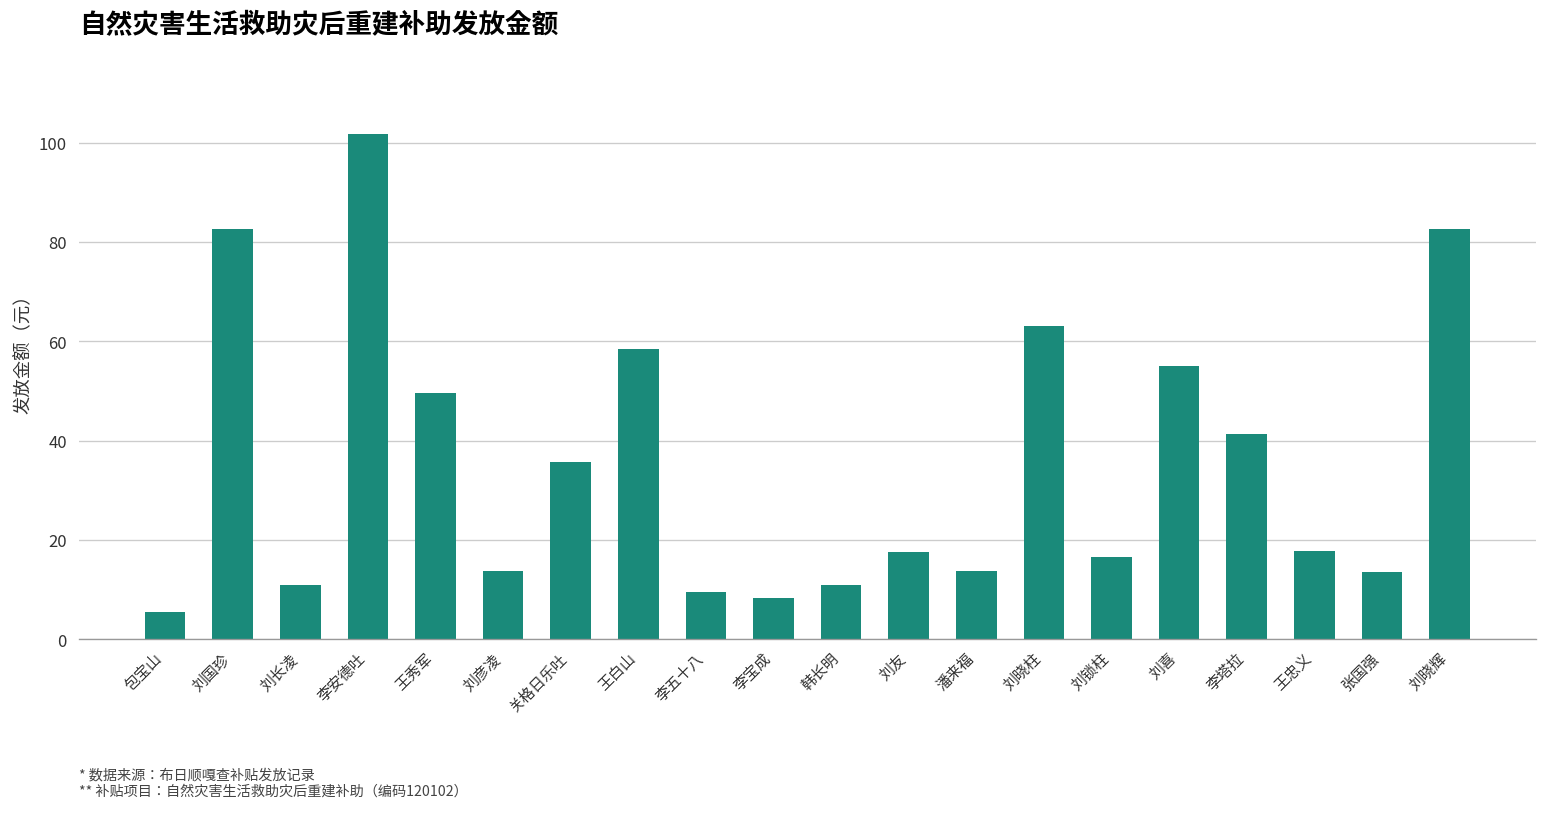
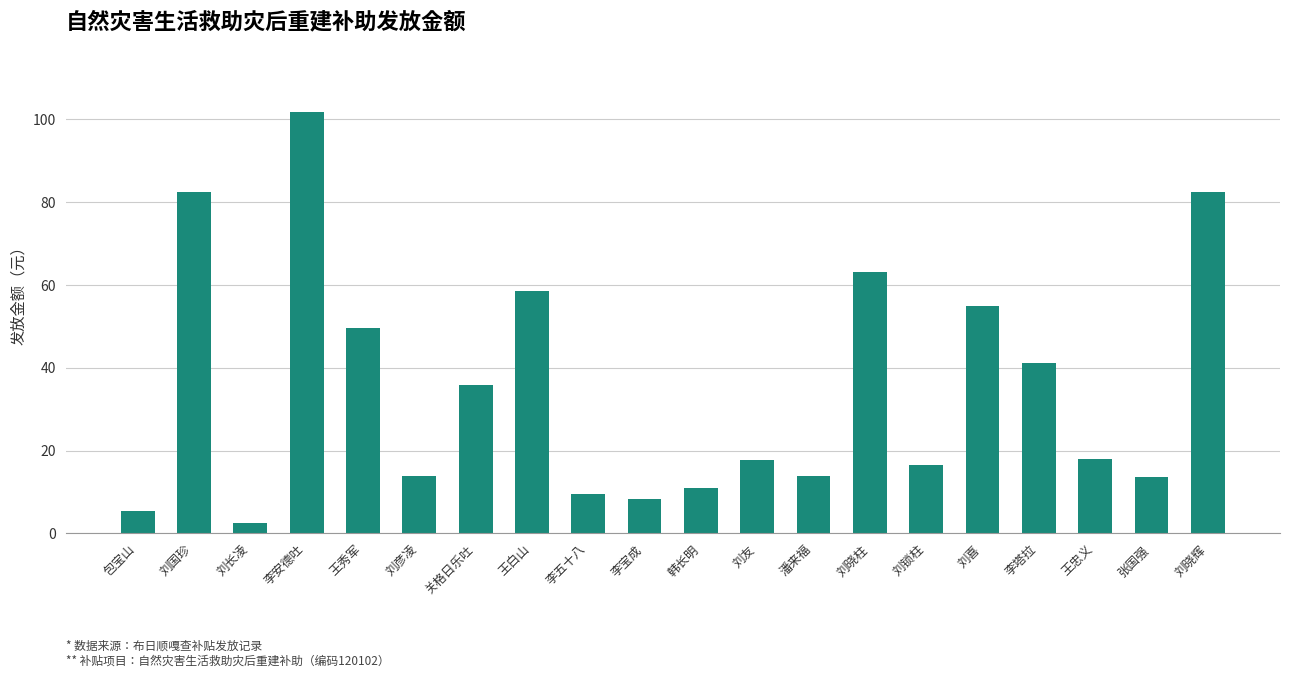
刘长凌: 11 -> 2
